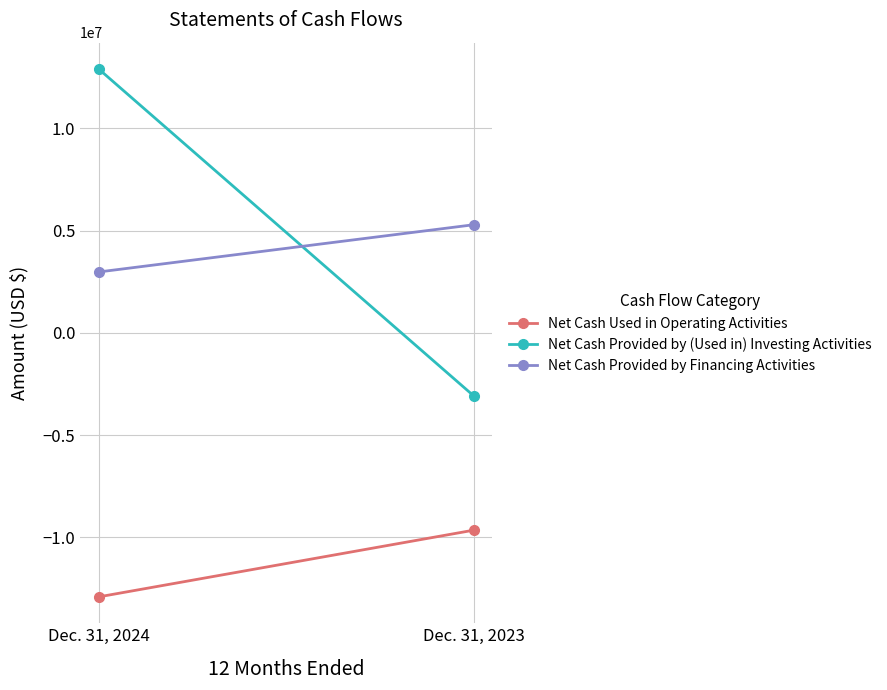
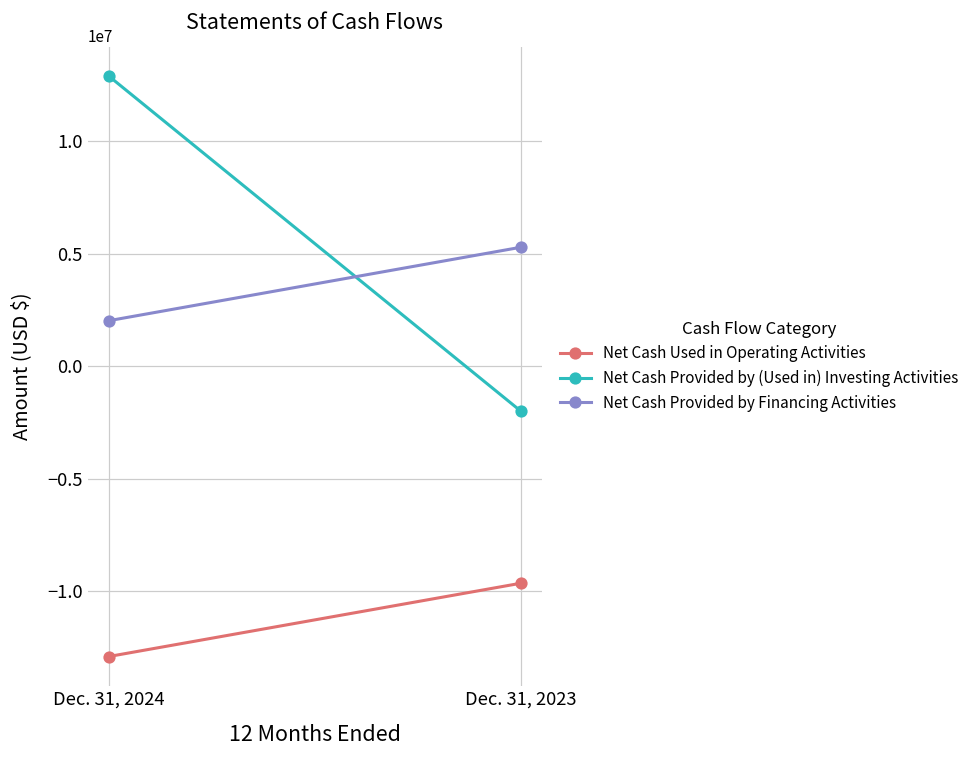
Net Cash Provided by Financing Activities, Dec. 31, 2024: 3000000 -> 2000000
Net Cash Provided by (Used in) Investing Activities, Dec. 31, 2023: -3100000 -> -2000000
